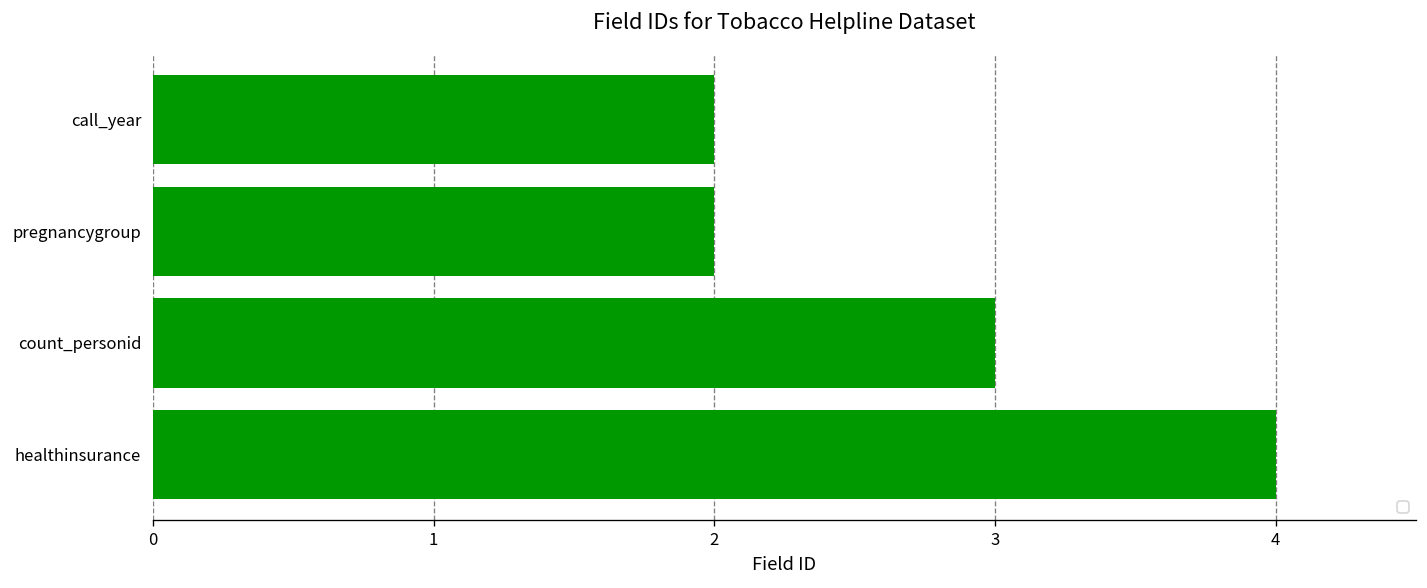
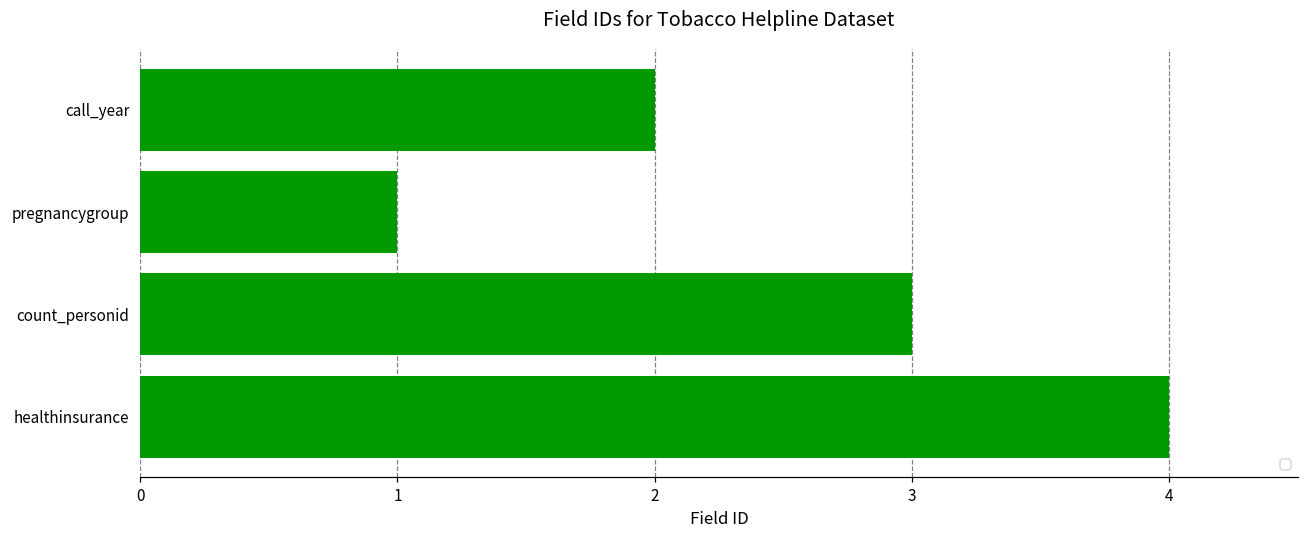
pregnancygroup: 2 -> 1
